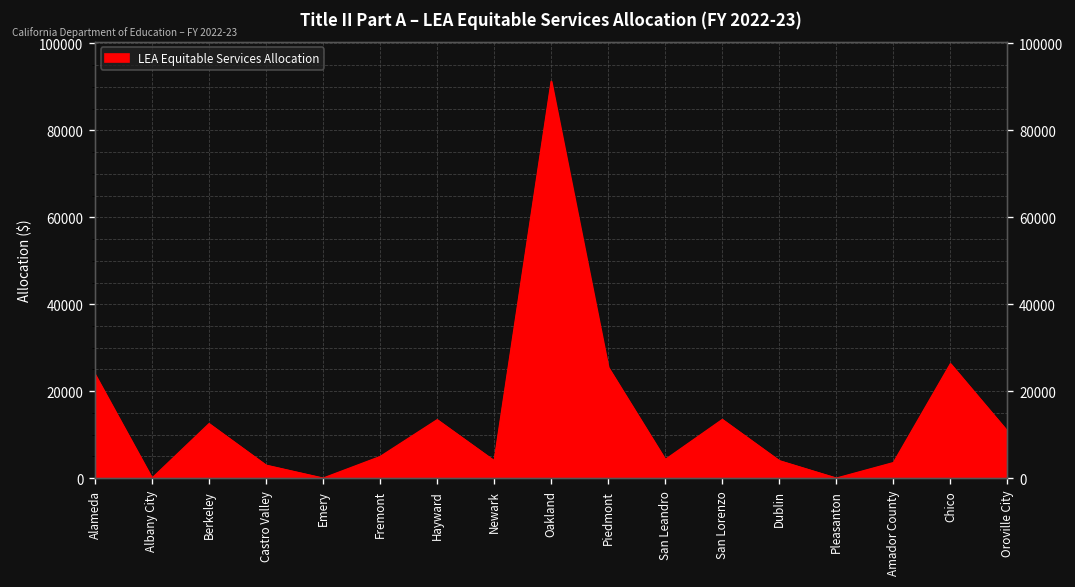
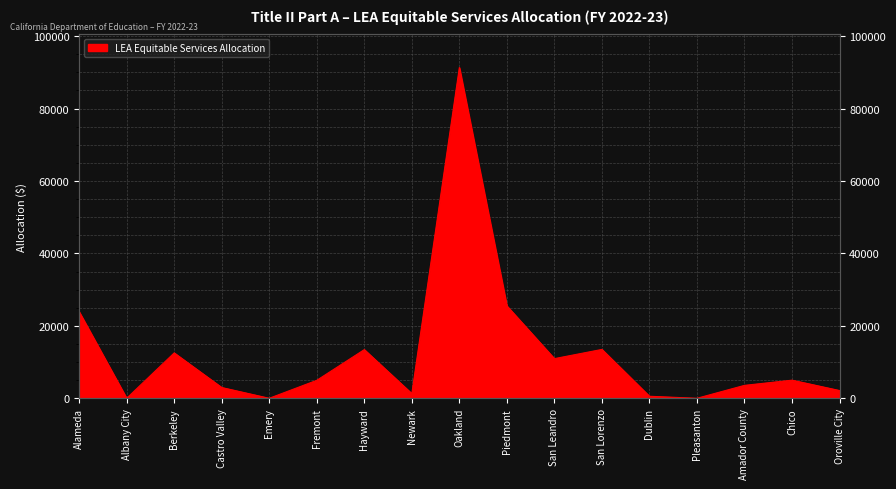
Newark: 4000 -> 1000
San Leandro: 4000 -> 11000
Dublin: 4000 -> 1000
Chico: 26000 -> 5000
Oroville City: 11000 -> 2000
